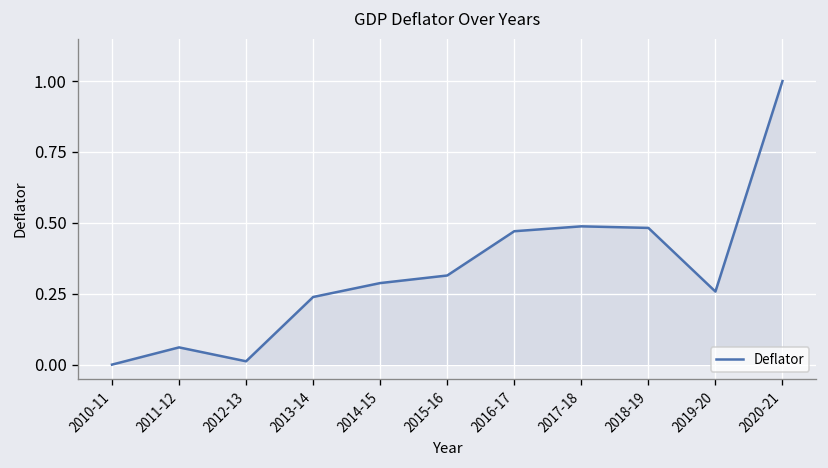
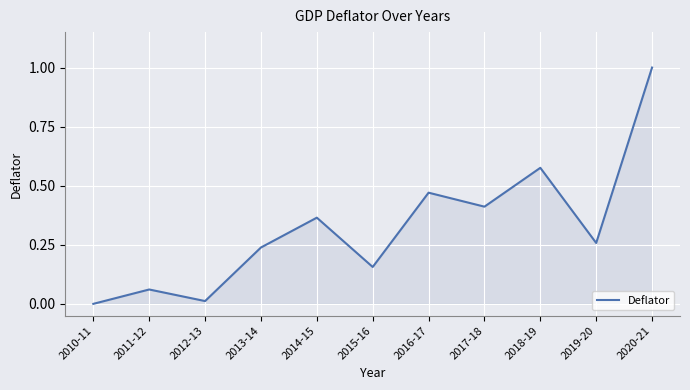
2014-15: 0.29 -> 0.36
2015-16: 0.31 -> 0.16
2017-18: 0.49 -> 0.41
2018-19: 0.48 -> 0.58
